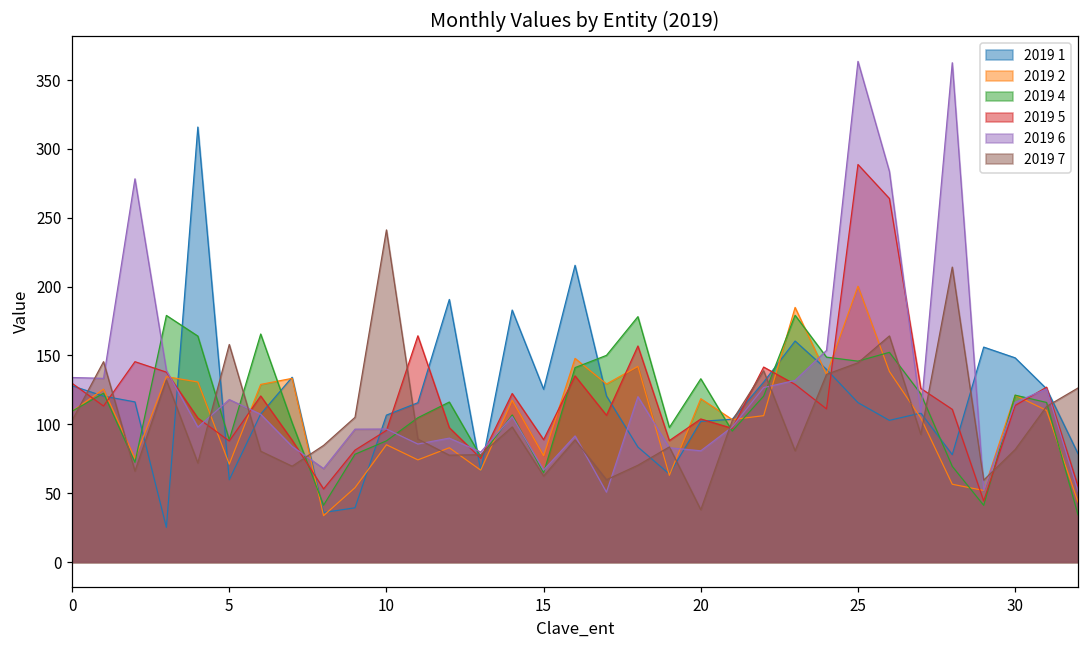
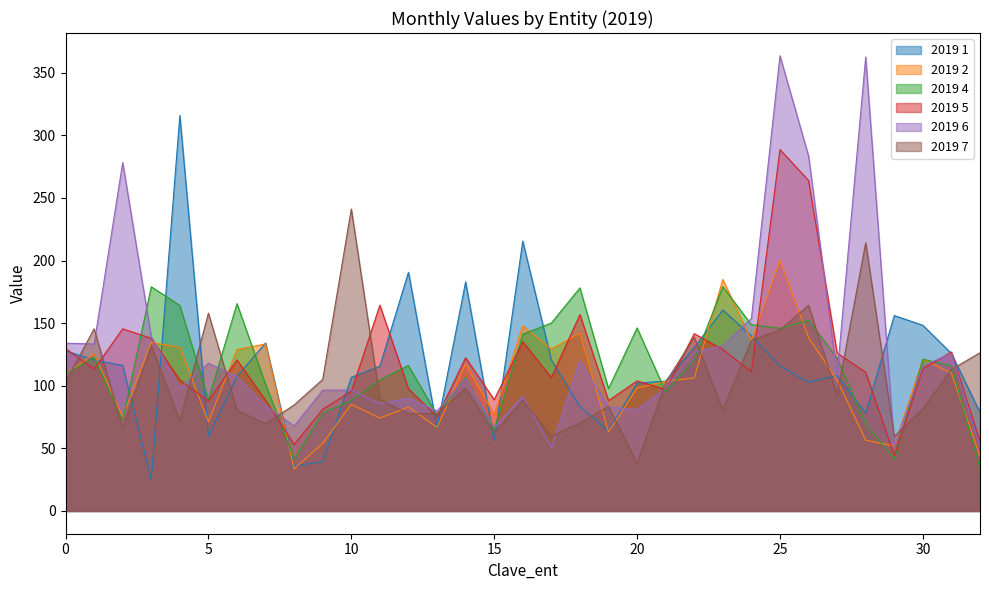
2019 1, 15: 126 -> 56
2019 2, 20: 119 -> 98
2019 4, 20: 133 -> 146
